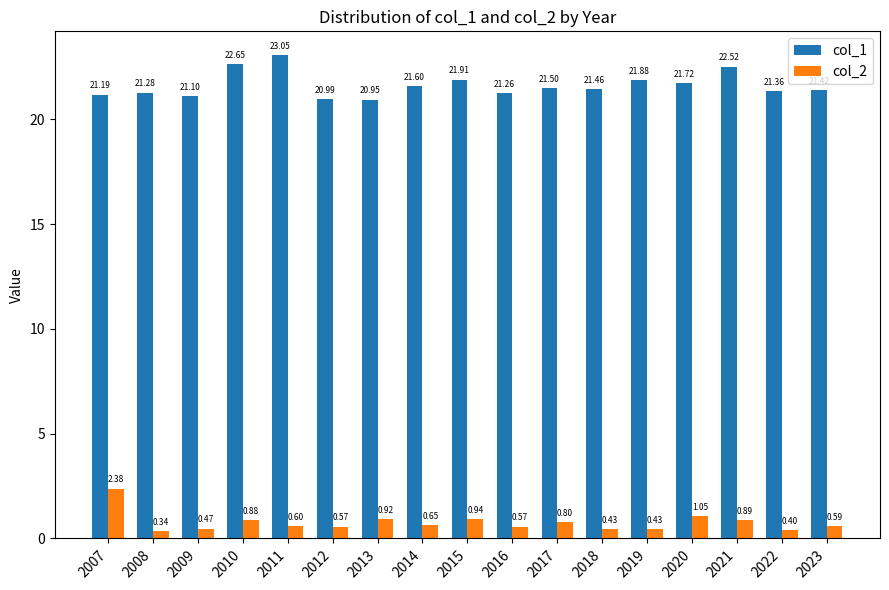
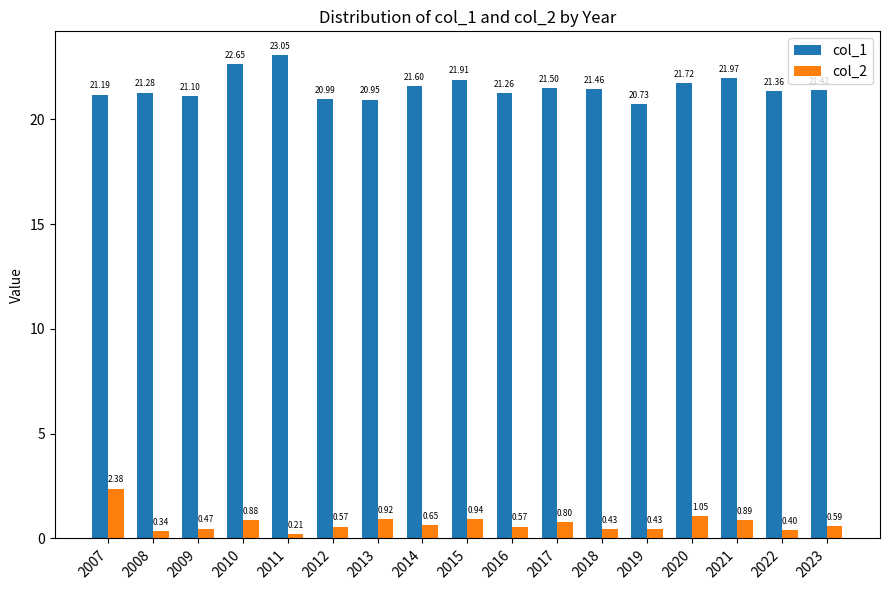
col_2, 2011: 0.60 -> 0.21
col_1, 2019: 21.88 -> 20.73
col_1, 2021: 22.52 -> 21.97
